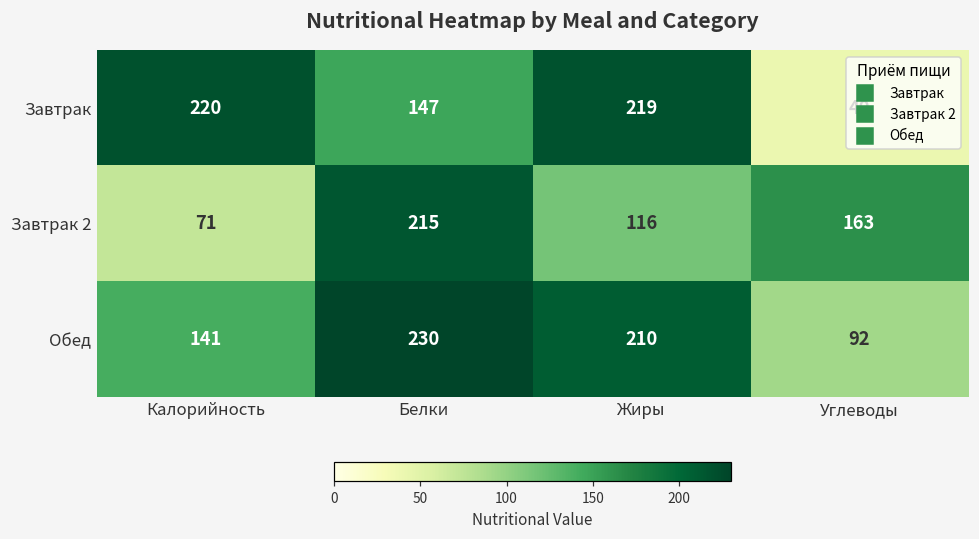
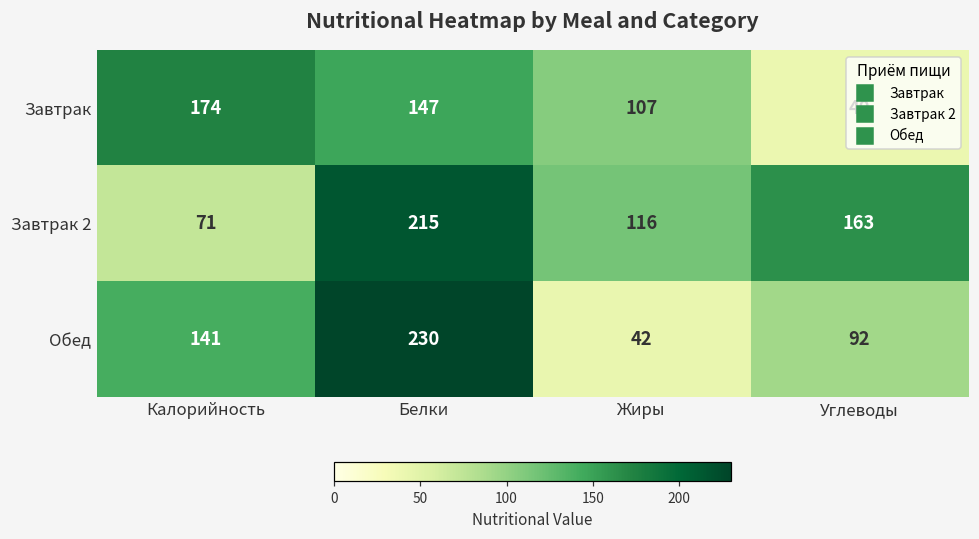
Завтрак, Калорийность: 220 -> 174
Завтрак, Жиры: 219 -> 107
Обед, Жиры: 210 -> 42
